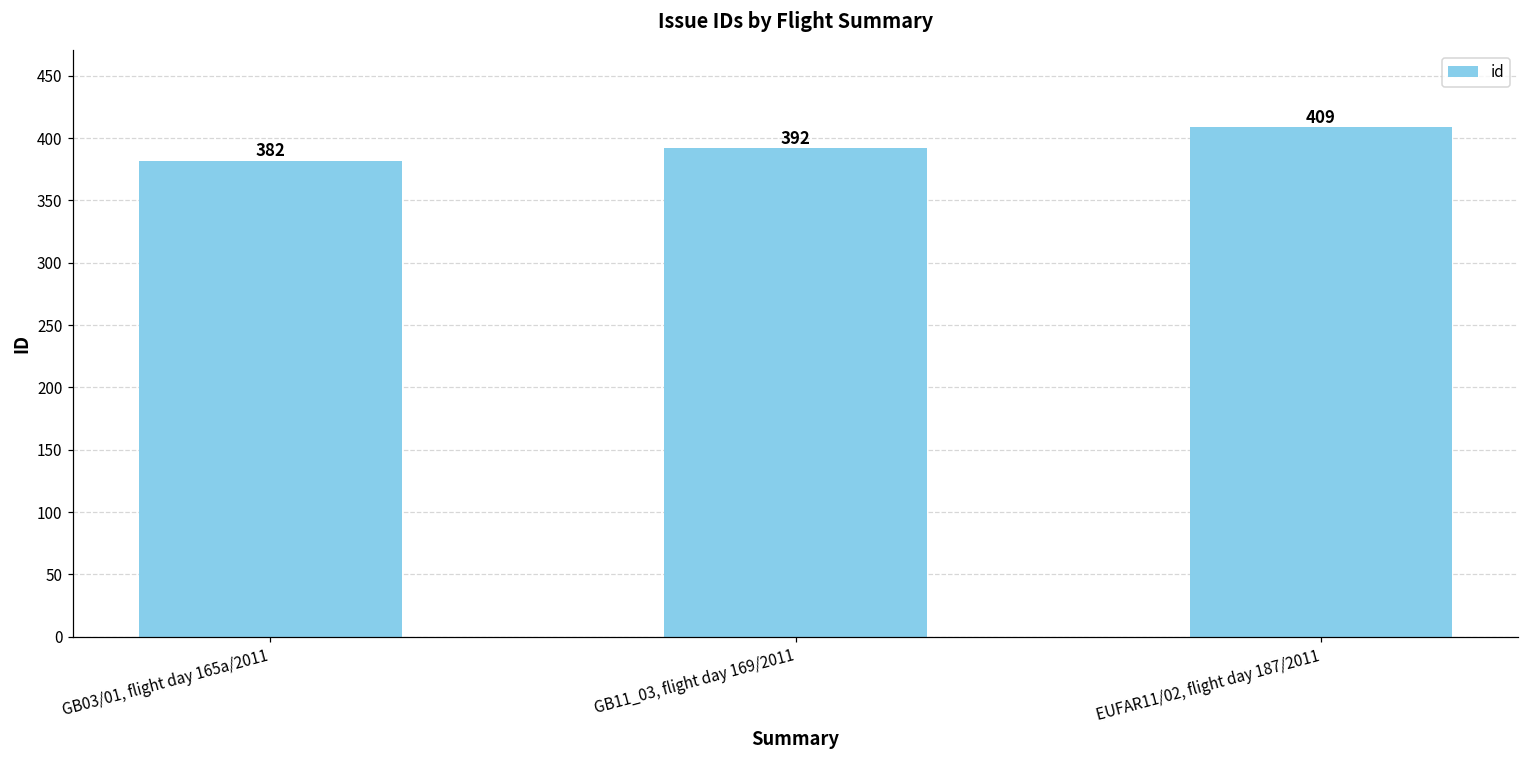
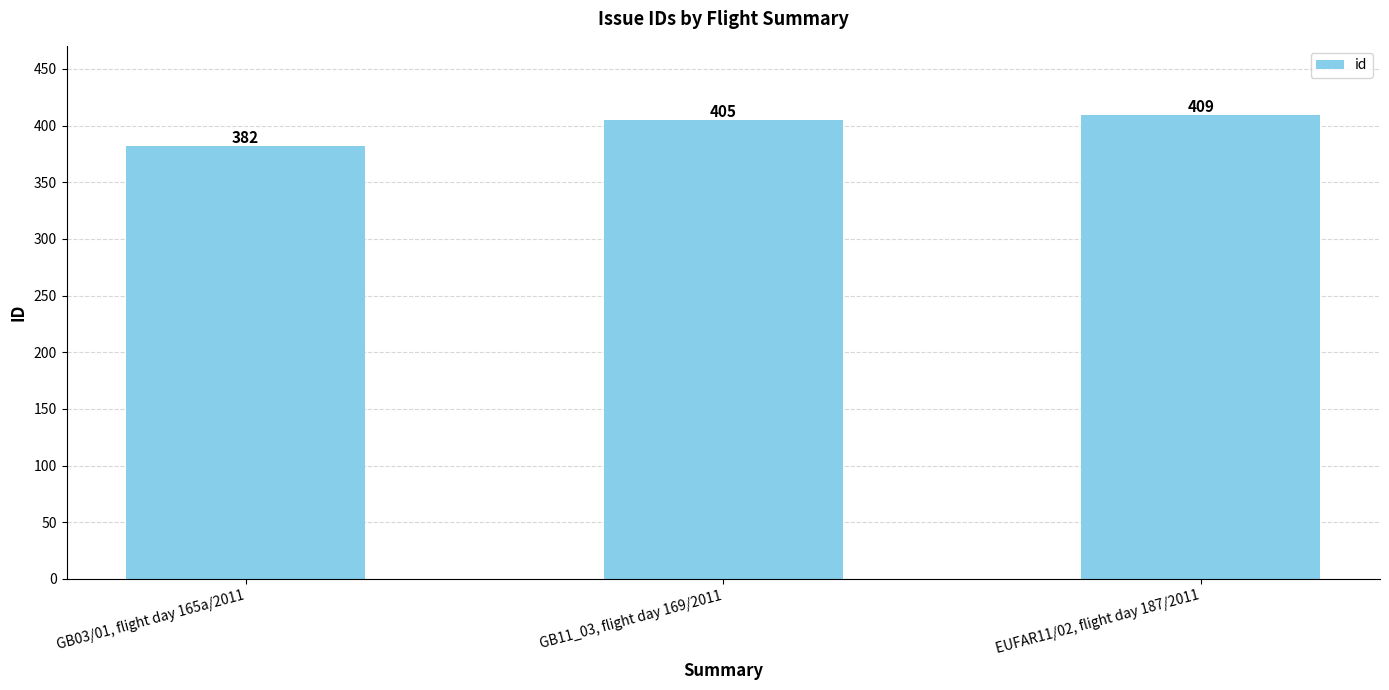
GB11_03, flight day 169/2011: 392 -> 405
